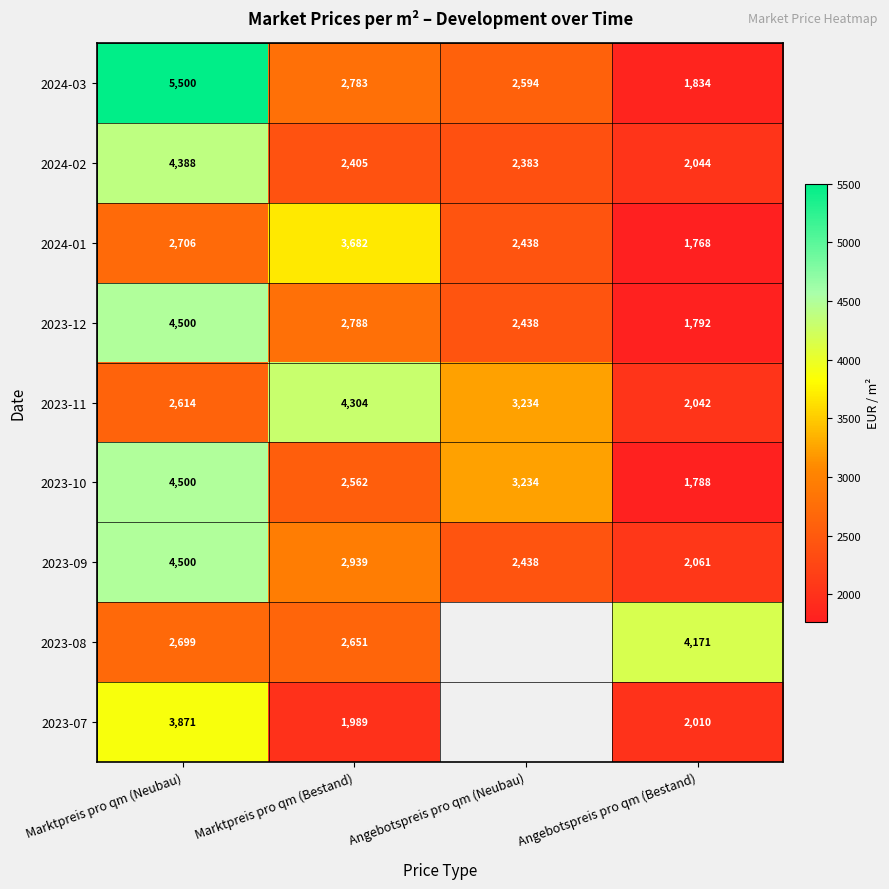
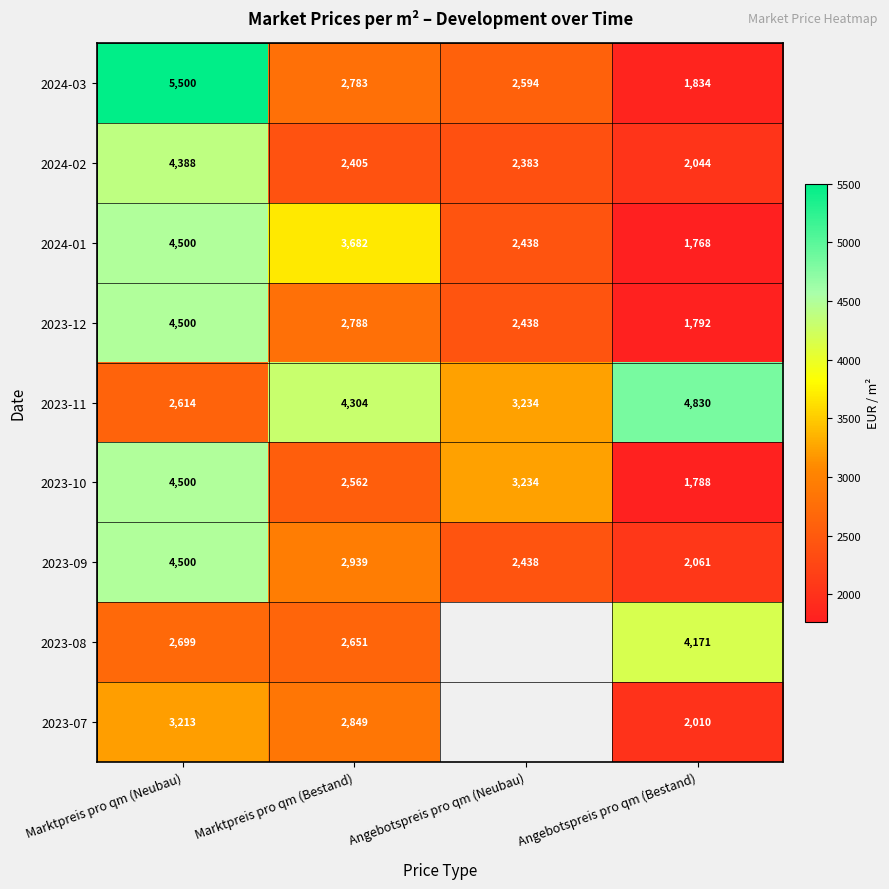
2024-01, Marktpreis pro qm (Neubau): 2,706 -> 4,500
2023-11, Angebotspreis pro qm (Bestand): 2,042 -> 4,830
2023-07, Marktpreis pro qm (Neubau): 3,871 -> 3,213
2023-07, Marktpreis pro qm (Bestand): 1,989 -> 2,849
